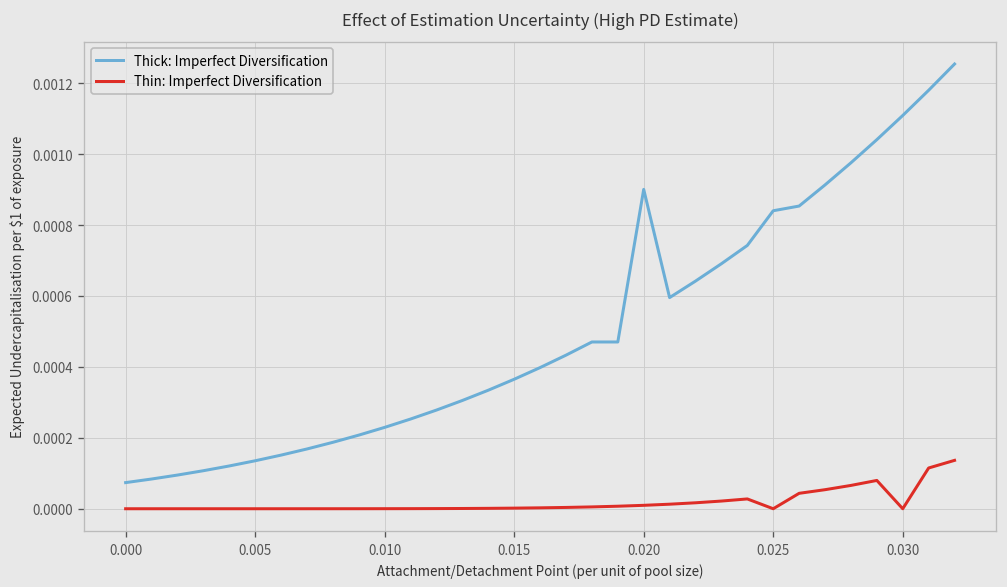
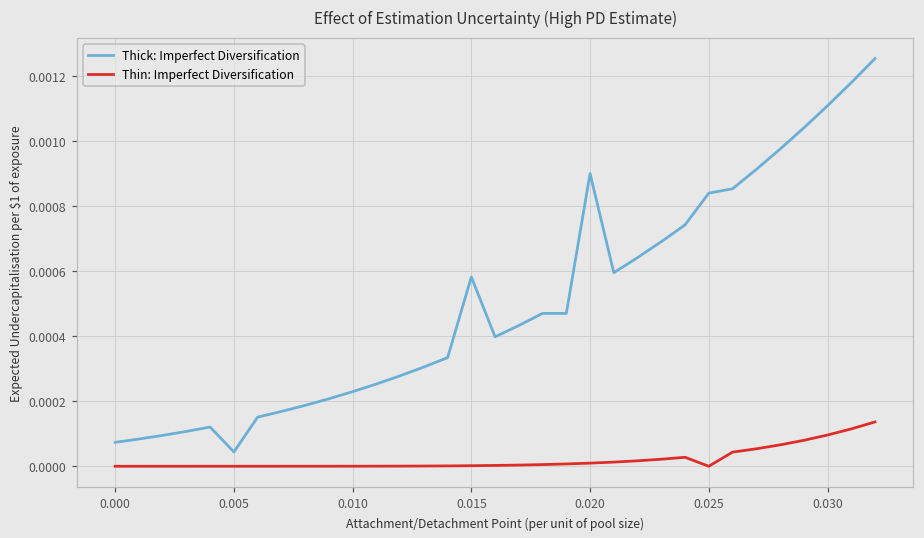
Thick: Imperfect Diversification, 0.005: 0.00014 -> 0.00004
Thick: Imperfect Diversification, 0.015: 0.00037 -> 0.00058
Thin: Imperfect Diversification, 0.030: 0.0000 -> 0.0001
